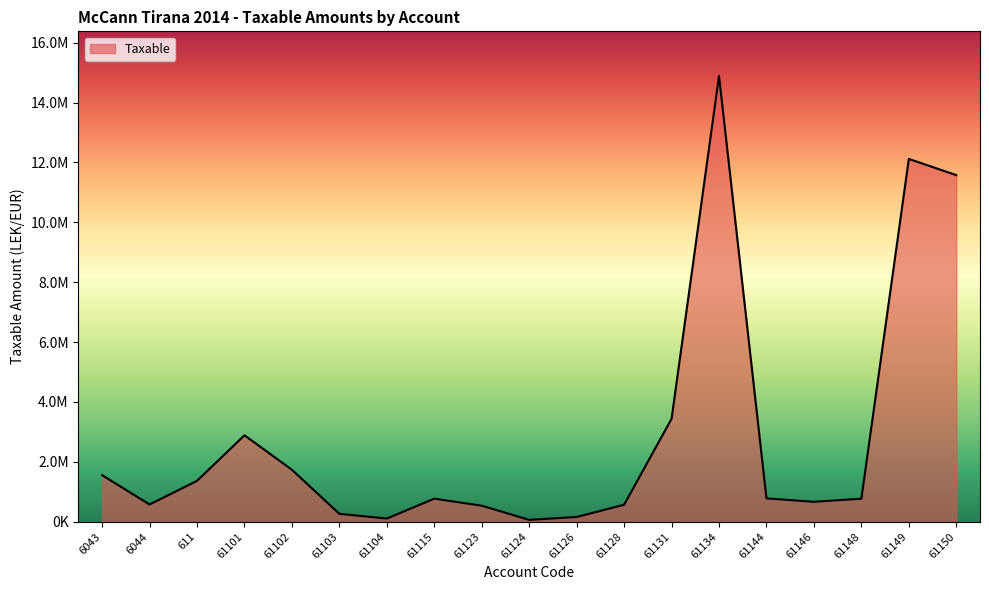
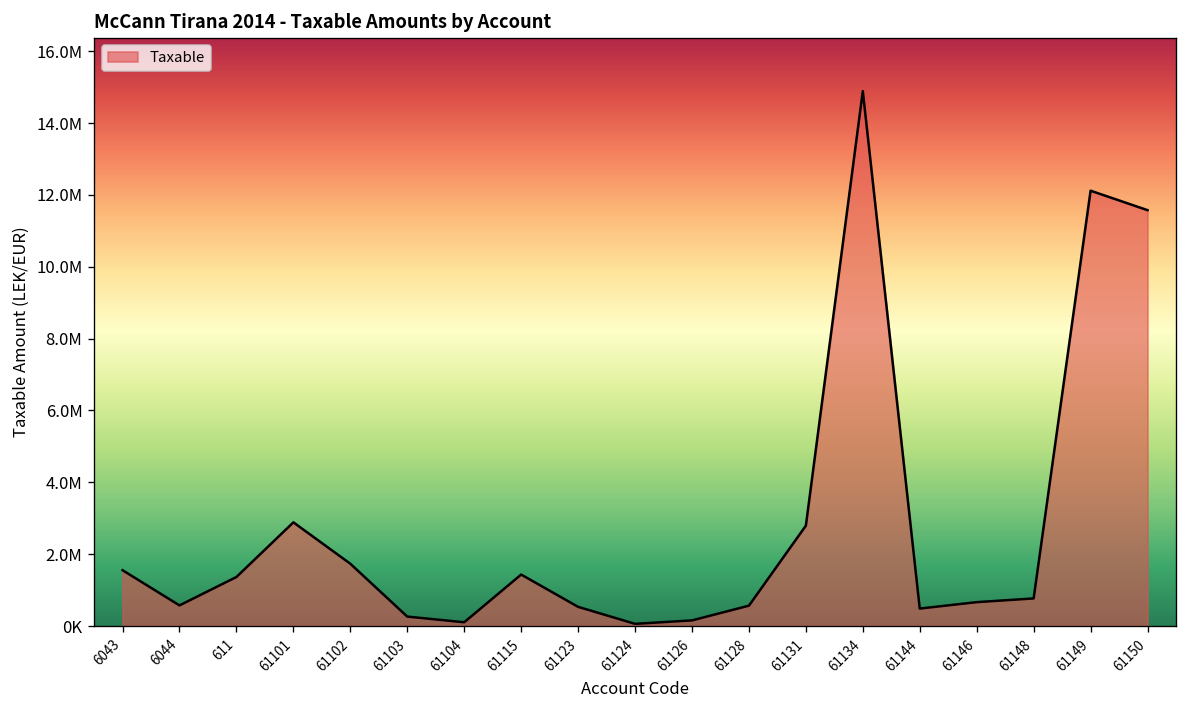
61115: 800000 -> 1400000
61131: 3400000 -> 2800000
61144: 800000 -> 500000
